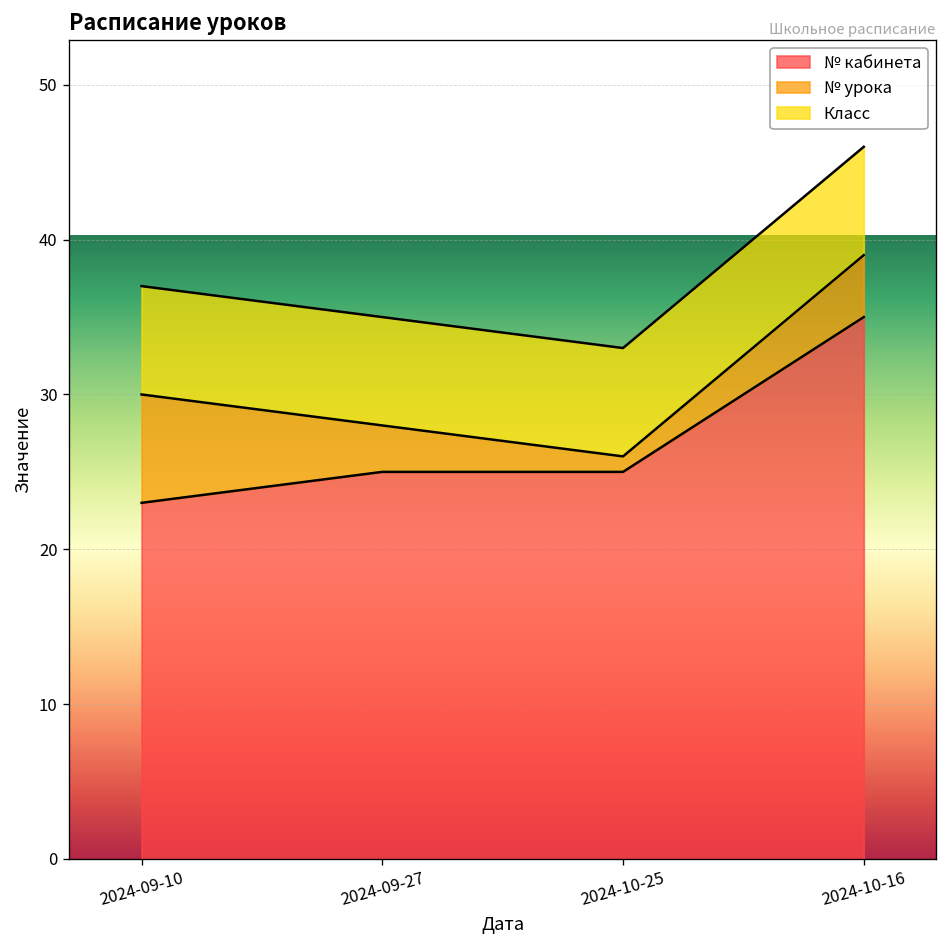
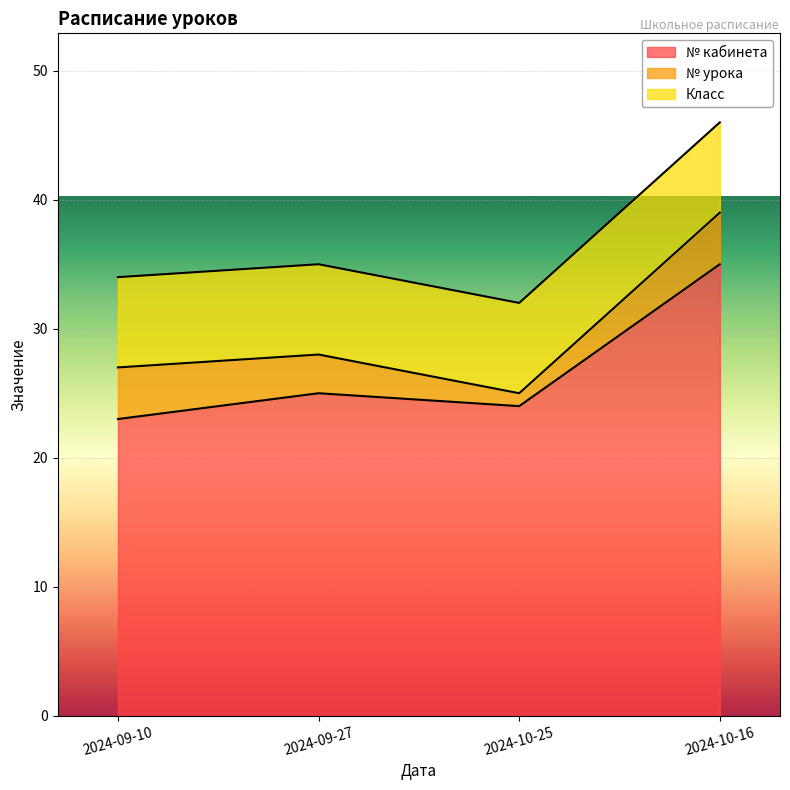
№ урока, 2024-09-10: 7 -> 4
№ кабинета, 2024-10-25: 25 -> 24
